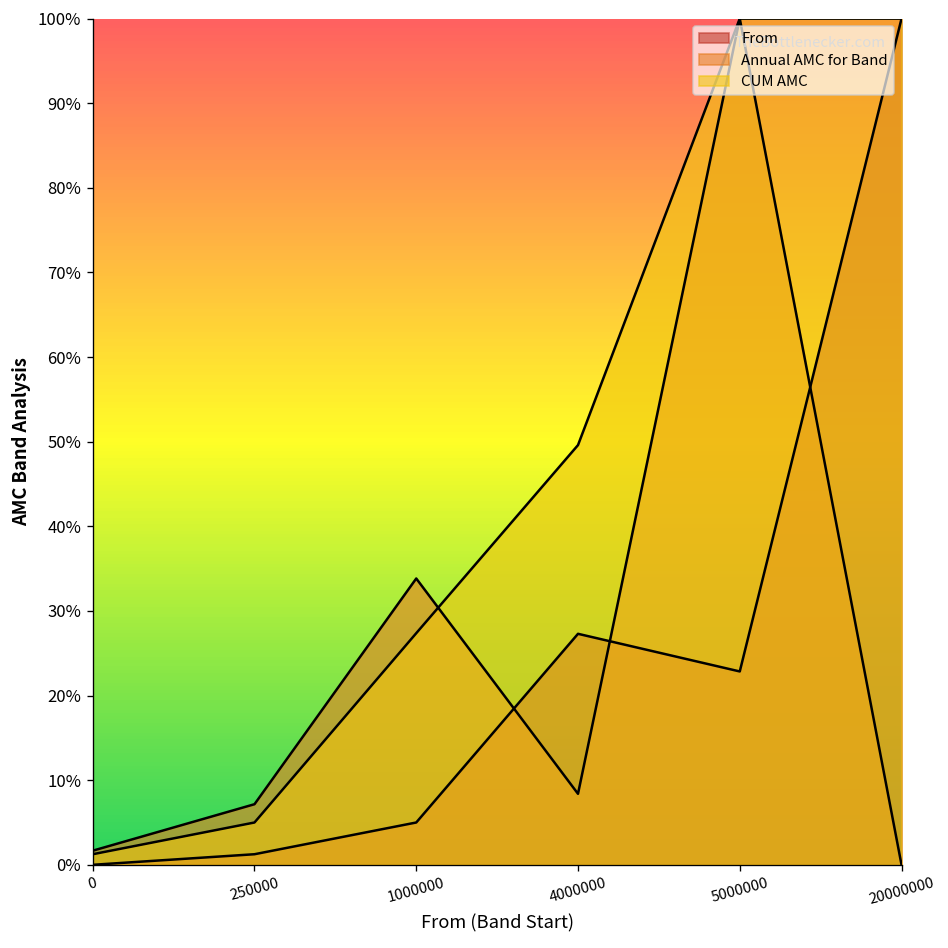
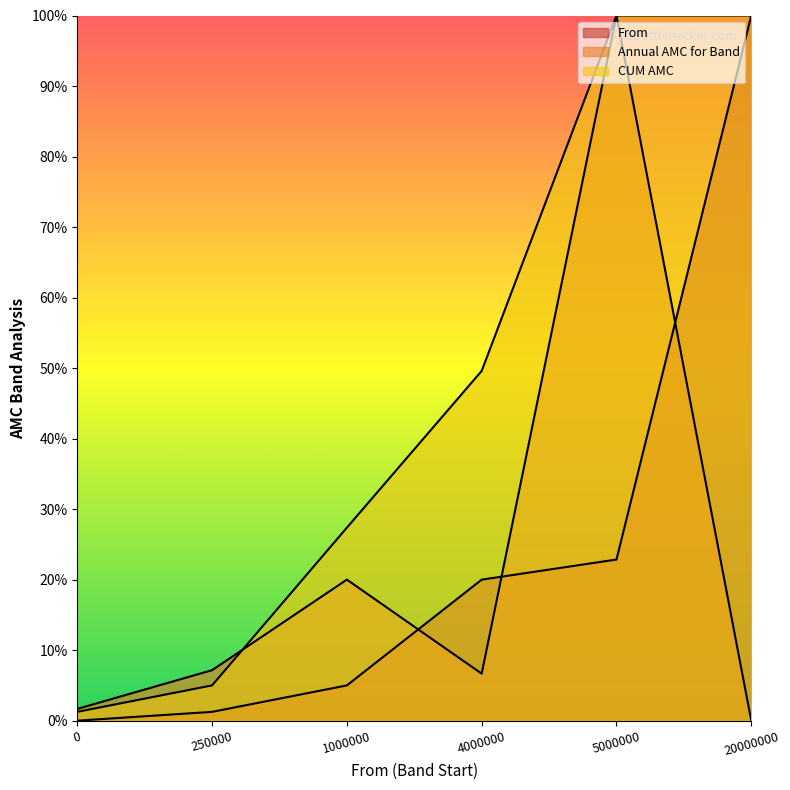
Annual AMC for Band, 1000000: 34% -> 20%
From, 4000000: 27% -> 20%
Annual AMC for Band, 4000000: 8% -> 7%
